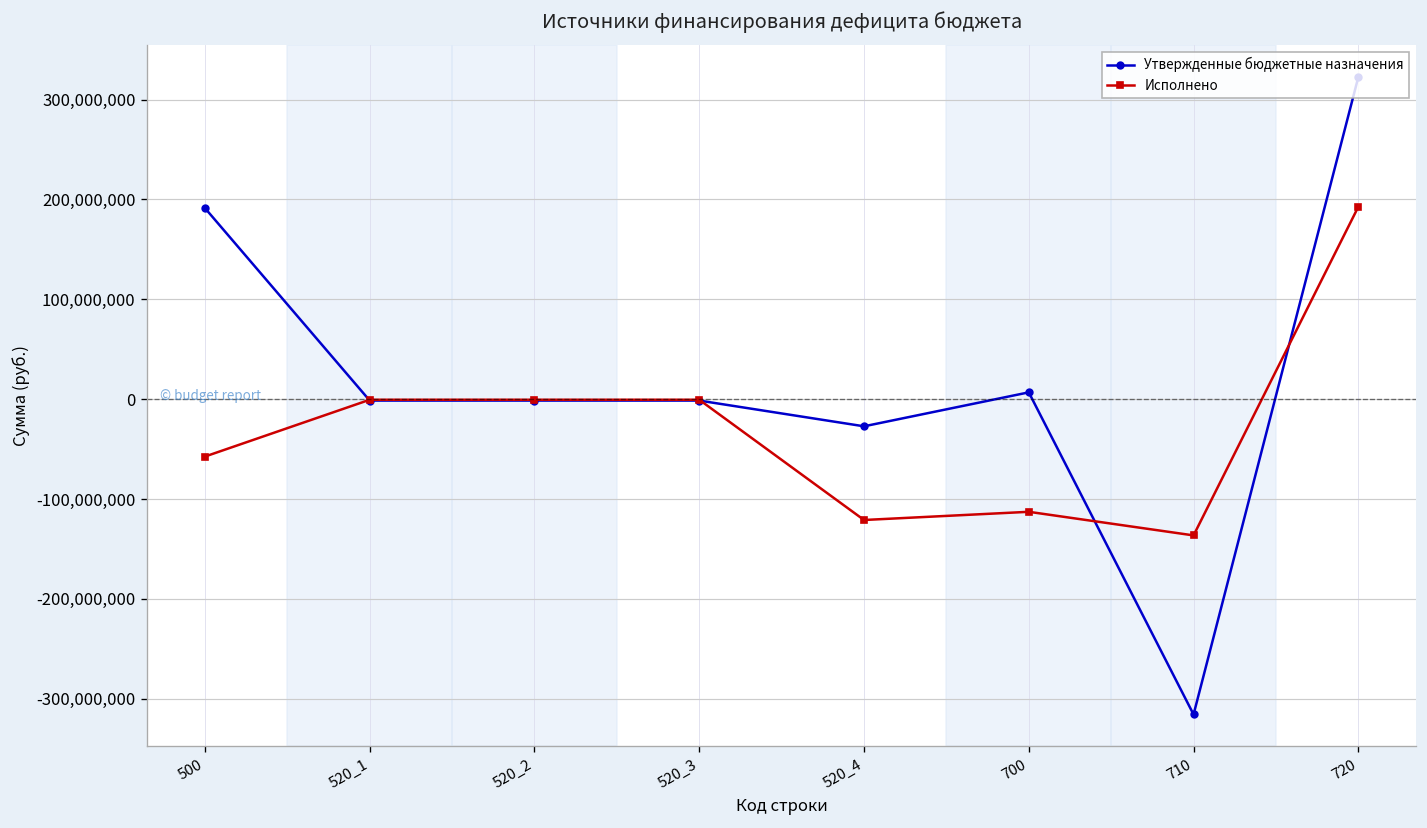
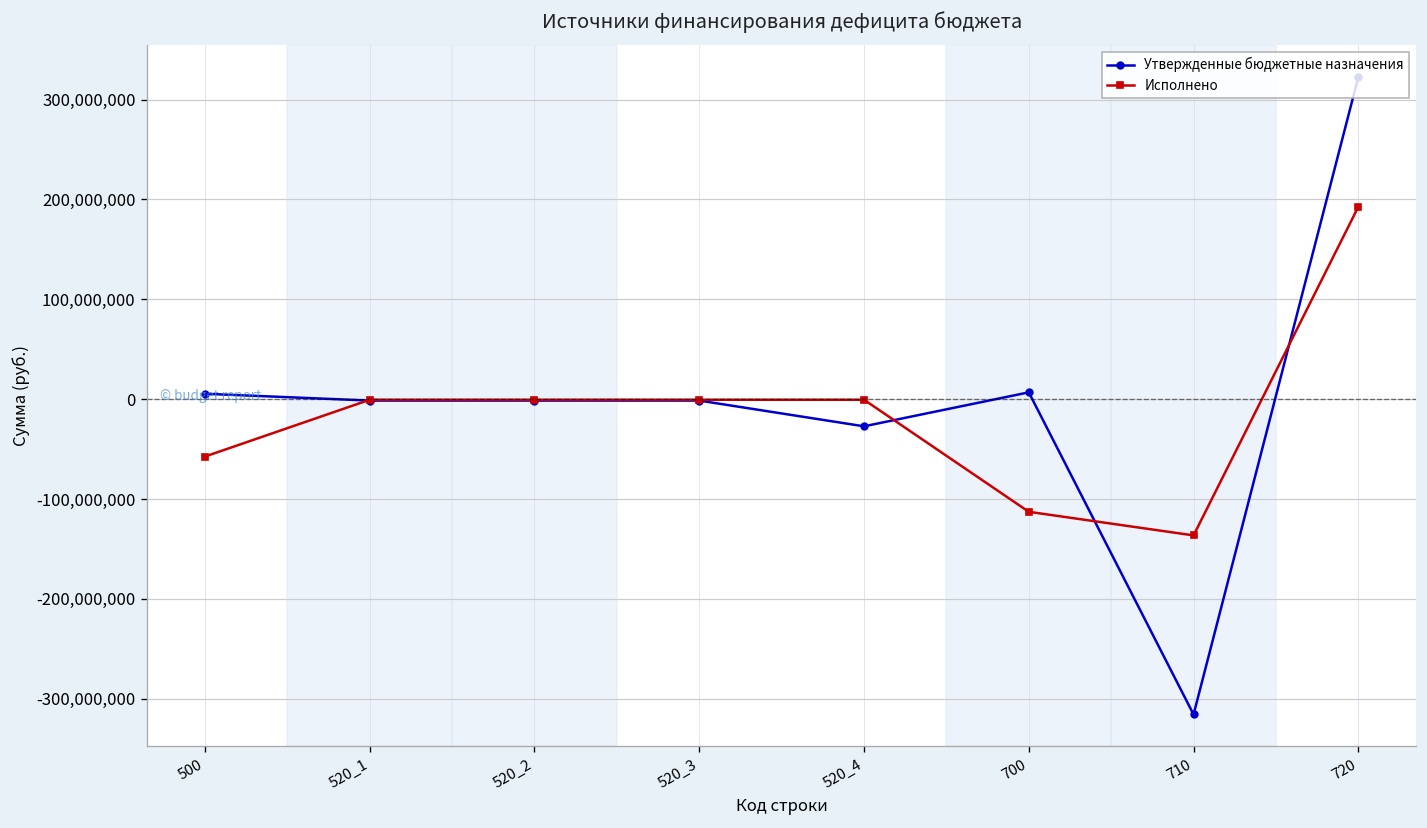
Утвержденные бюджетные назначения, 500: 190,000,000 -> 10,000,000
Исполнено, 520_4: -120,000,000 -> 0
